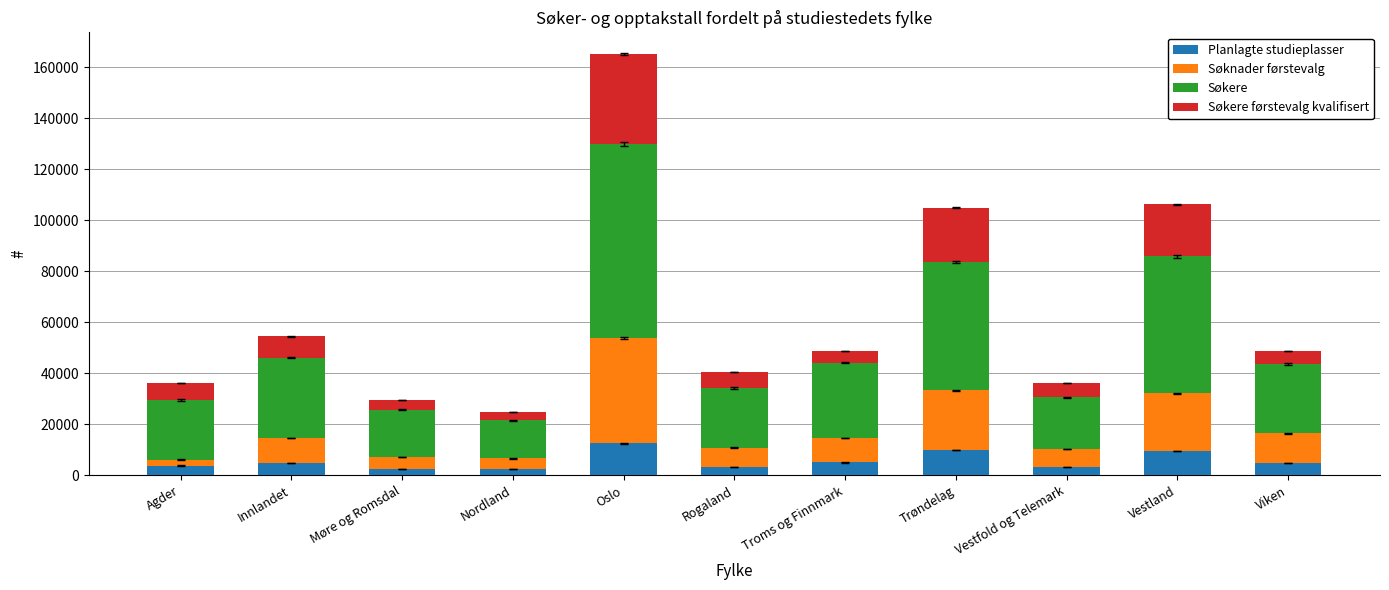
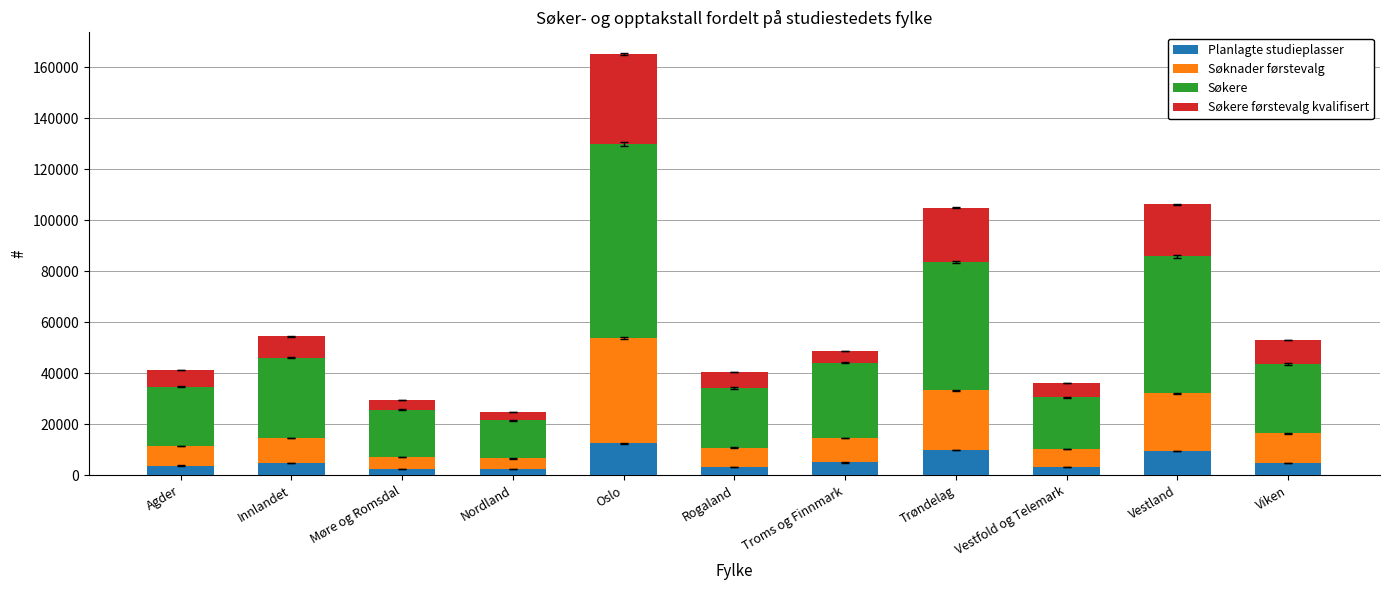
Søknader førstevalg, Agder: 2000 -> 8000
Søkere førstevalg kvalifisert, Viken: 5000 -> 9000
